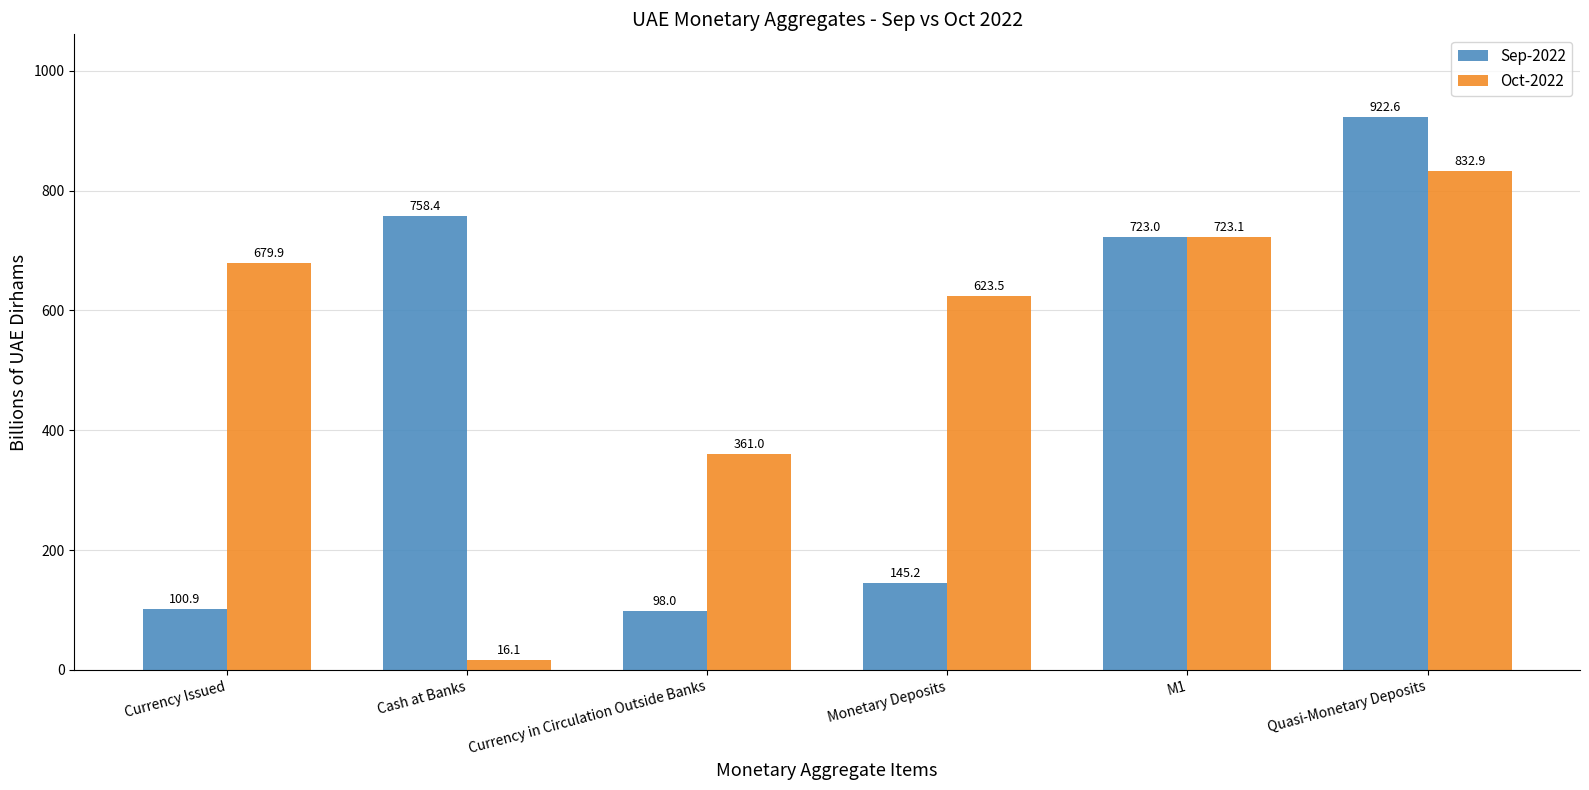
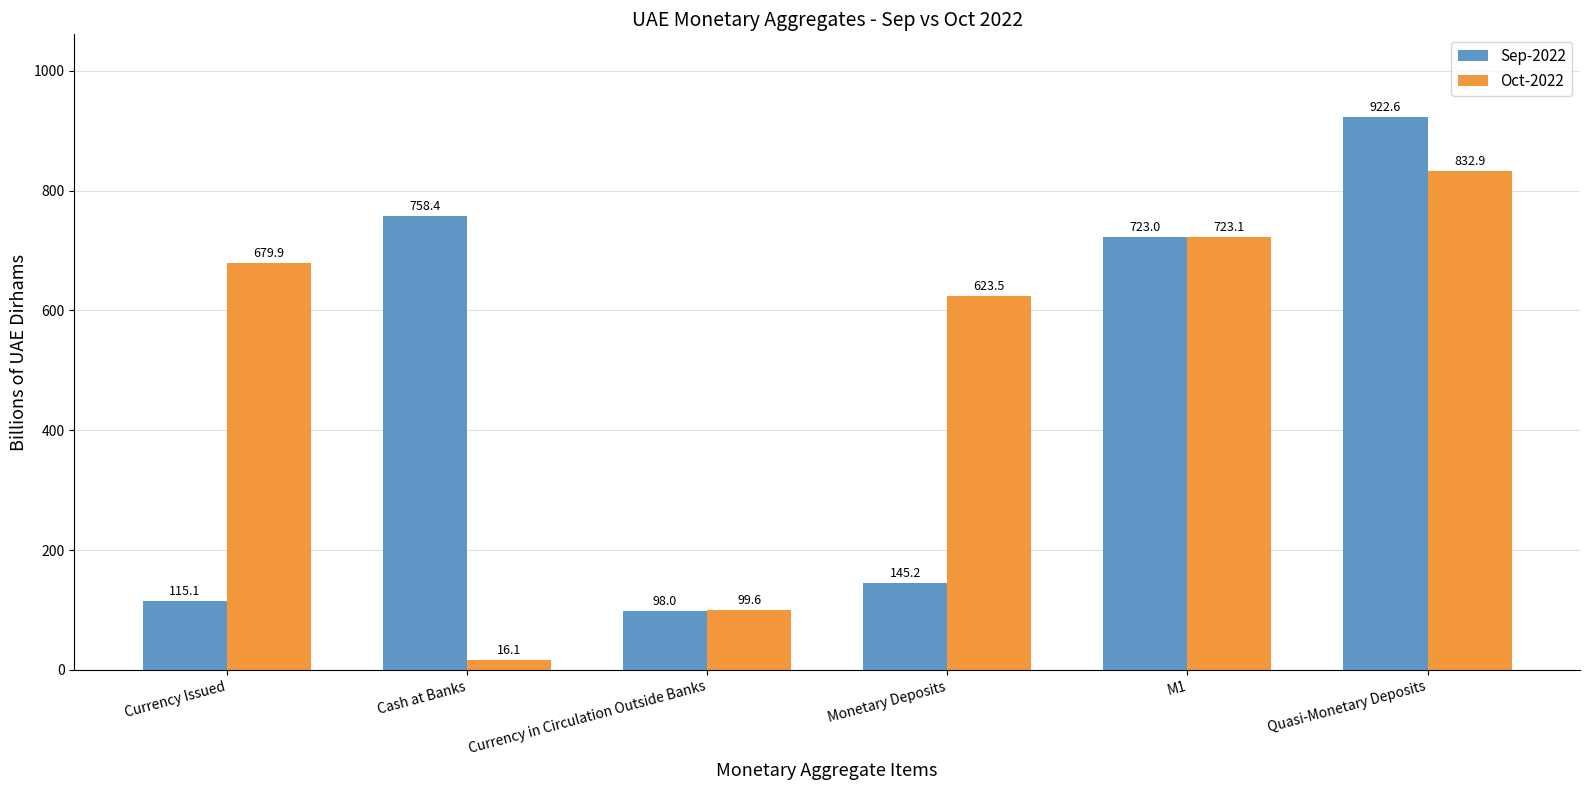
Sep-2022, Currency Issued: 100.9 -> 115.1
Oct-2022, Currency in Circulation Outside Banks: 361.0 -> 99.6
